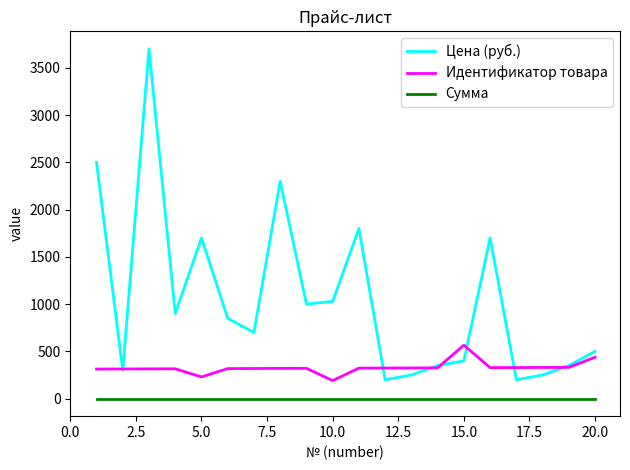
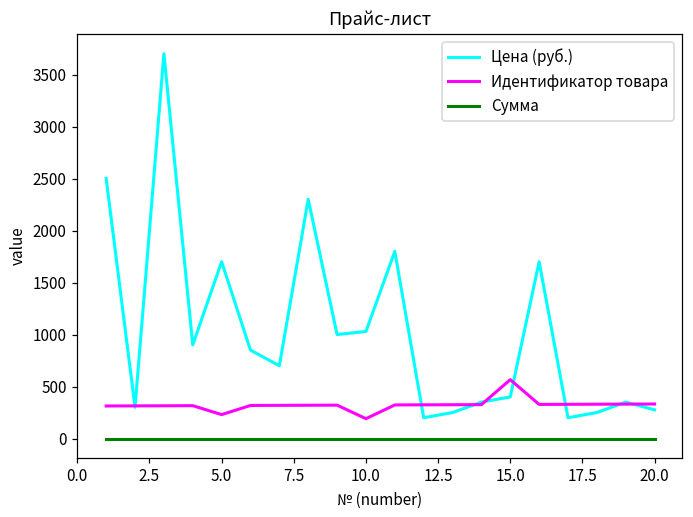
Цена (руб.), 20.0: 500 -> 300
Идентификатор товара, 20.0: 400 -> 300
